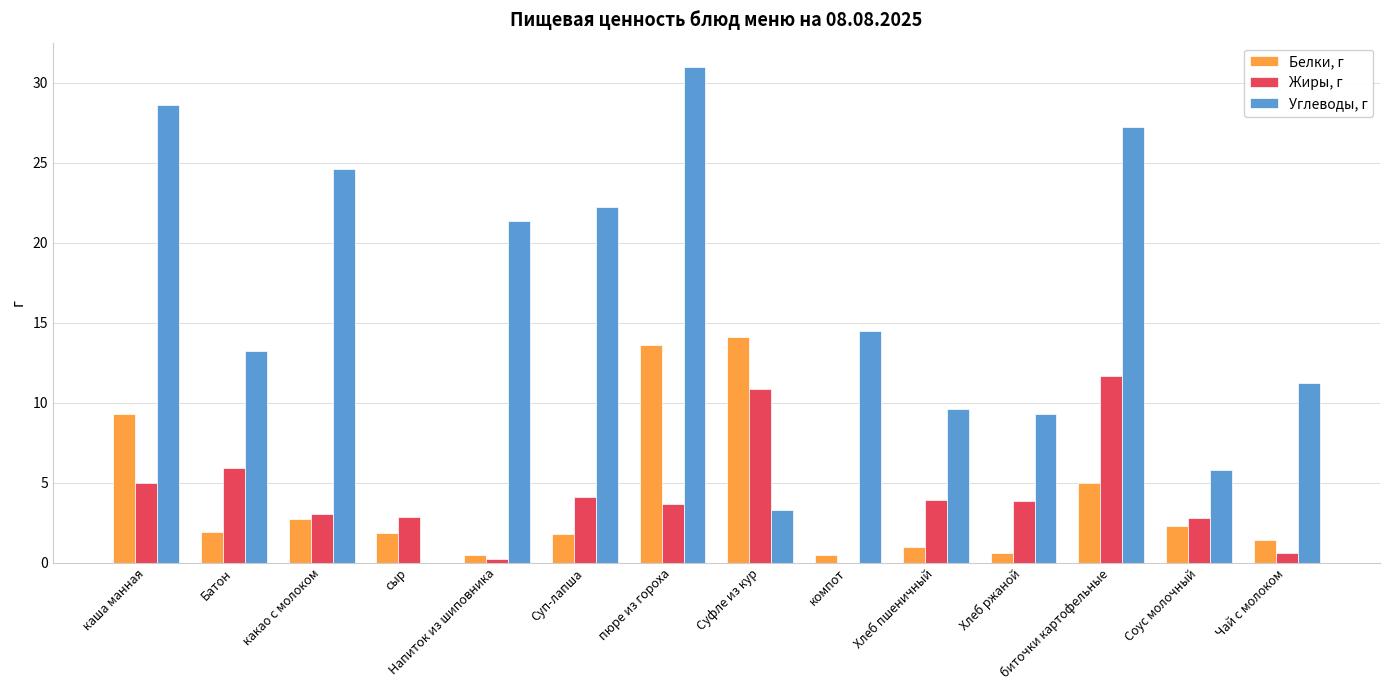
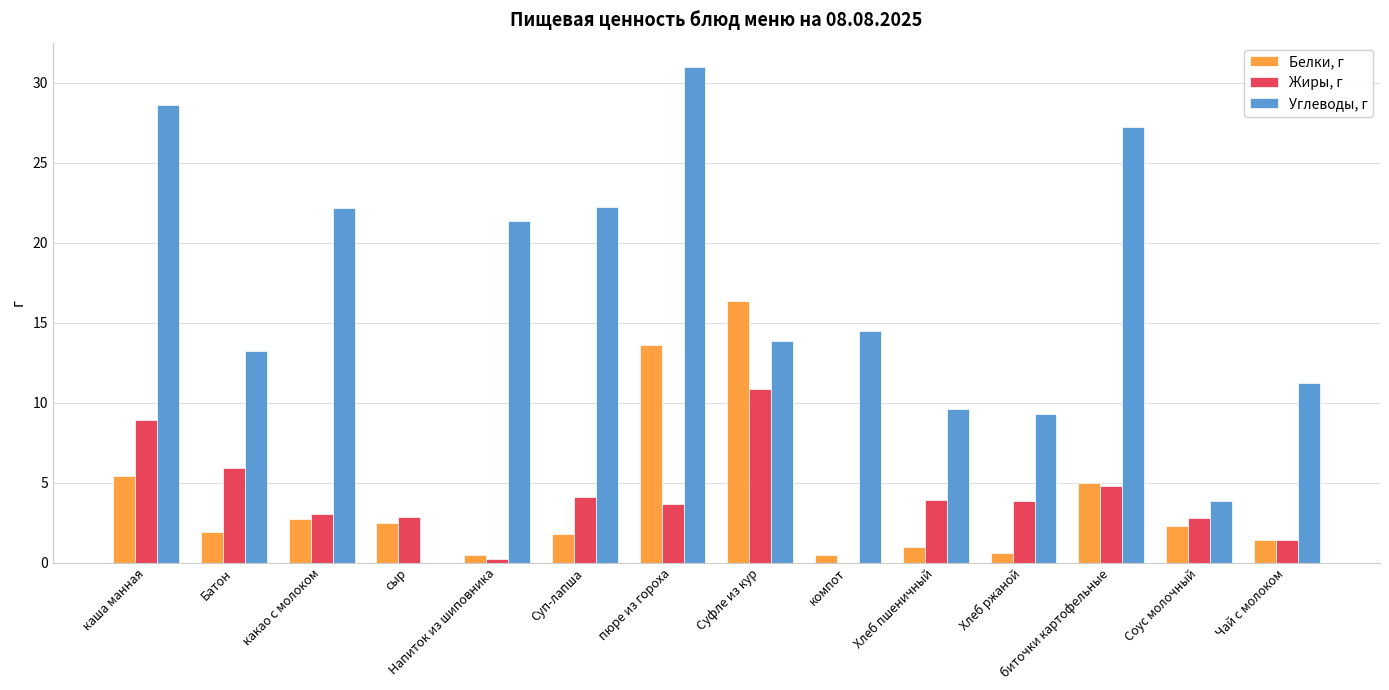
Белки, г, каша манная: 9.3 -> 5.4
Жиры, г, каша манная: 5.0 -> 8.9
Углеводы, г, какао с молоком: 24.6 -> 22.1
Белки, г, сыр: 1.8 -> 2.5
Белки, г, Суфле из кур: 14.1 -> 16.3
Углеводы, г, Суфле из кур: 3.3 -> 13.8
Жиры, г, биточки картофельные: 11.7 -> 4.8
Углеводы, г, Соус молочный: 5.8 -> 3.9
Жиры, г, Чай с молоком: 0.6 -> 1.4
